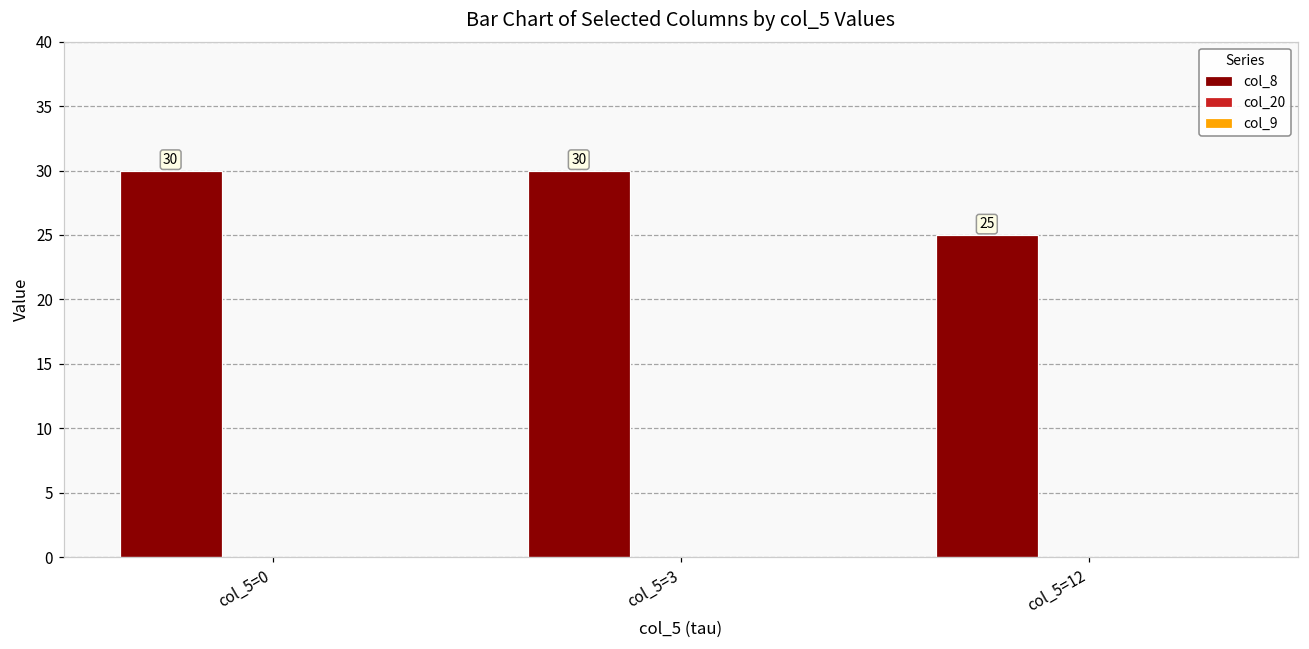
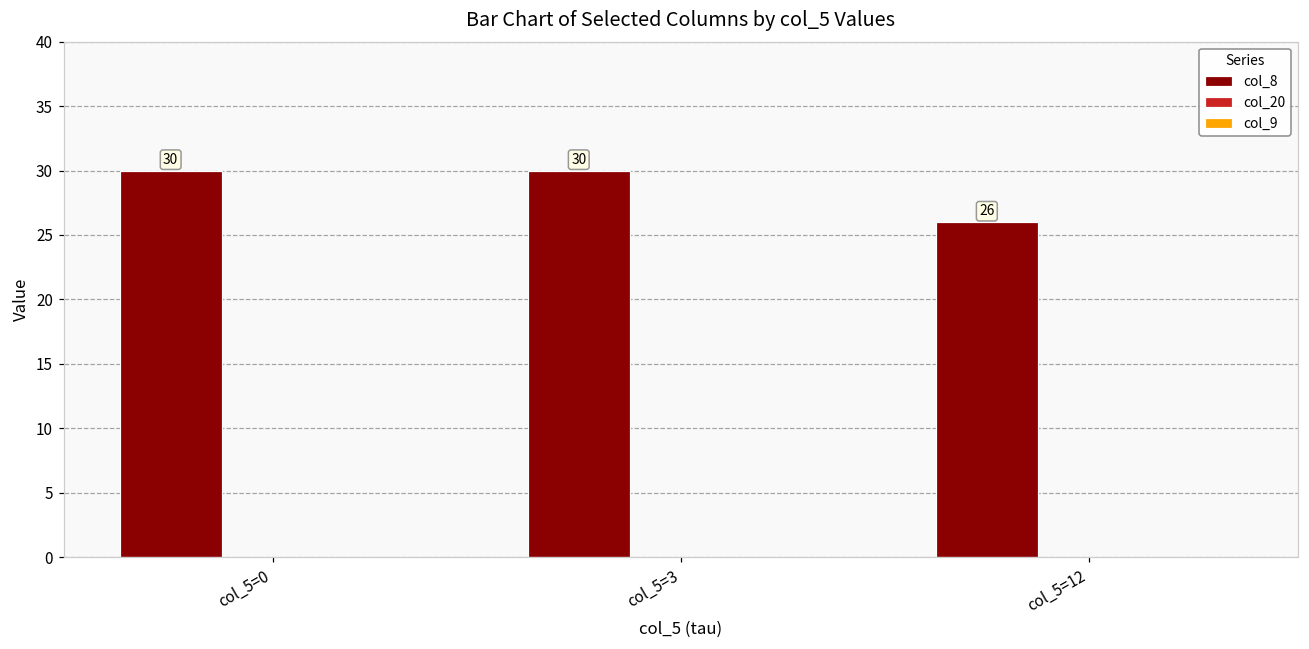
col_8, col_5=12: 25 -> 26
